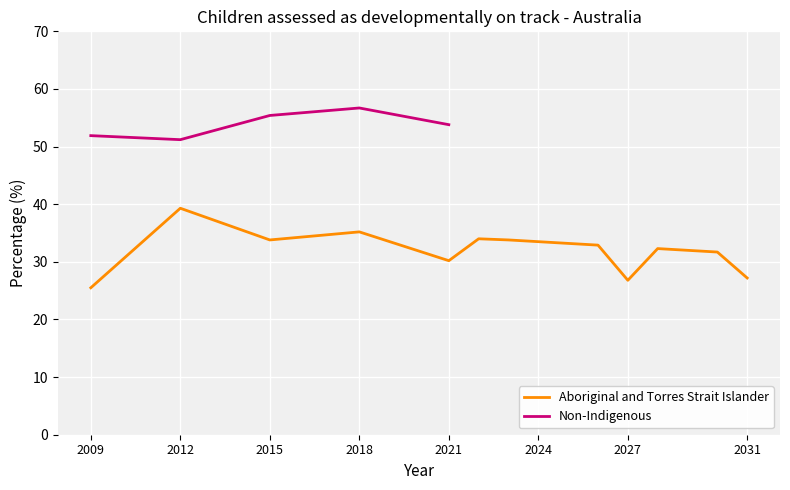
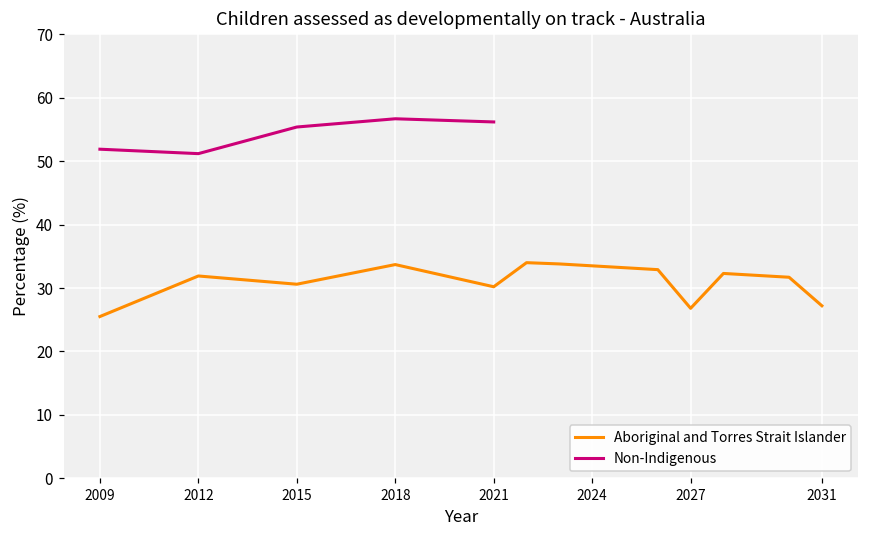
Aboriginal and Torres Strait Islander, 2012: 39 -> 32
Aboriginal and Torres Strait Islander, 2015: 34 -> 31
Aboriginal and Torres Strait Islander, 2018: 35 -> 34
Non-Indigenous, 2021: 54 -> 56
